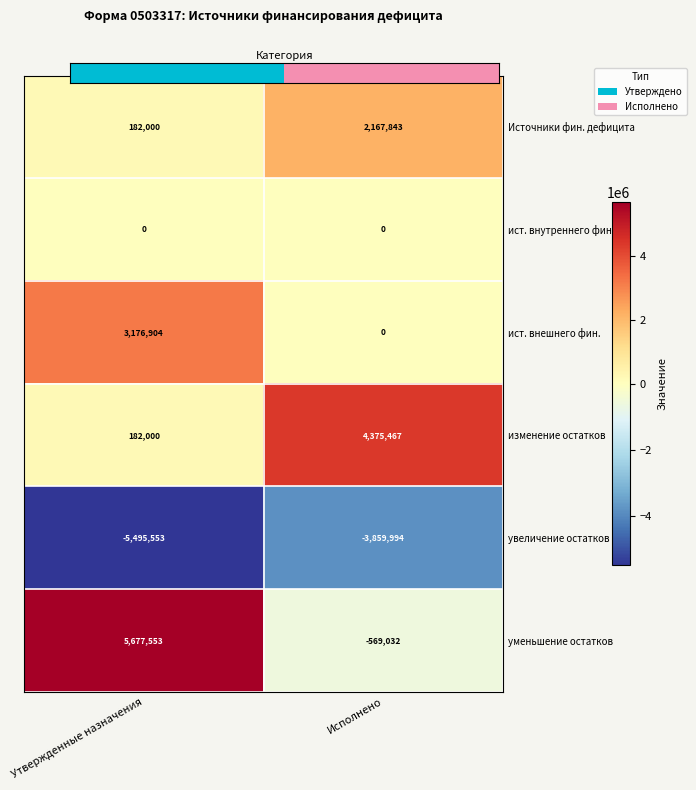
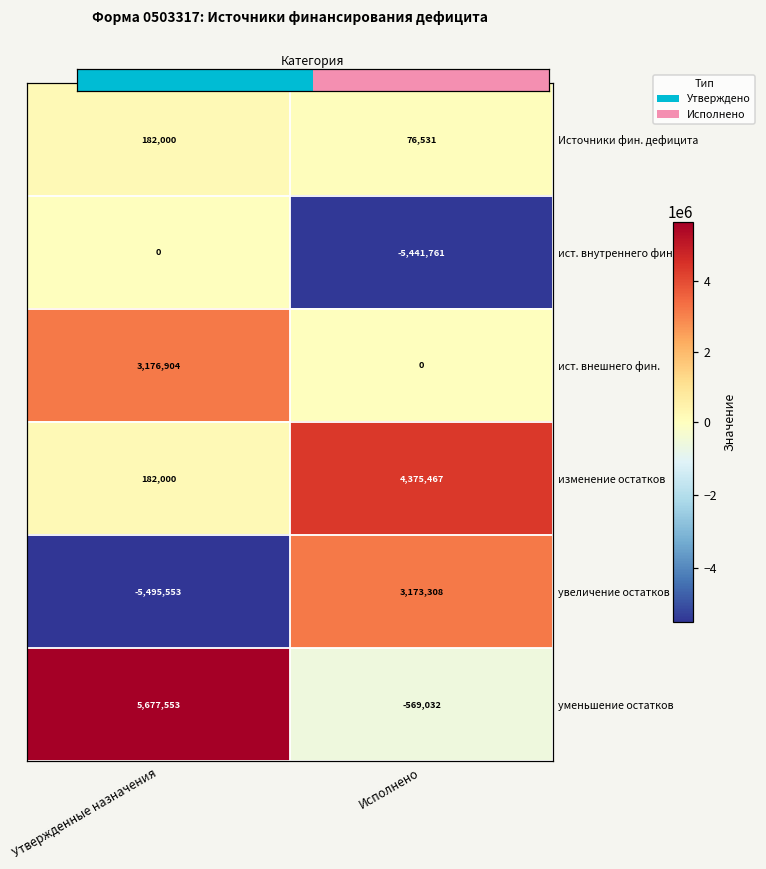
Форма 0503317: Источники финансирования дефицита, Источники фин. дефицита, Исполнено: 2,167,843 -> 76,531
Форма 0503317: Источники финансирования дефицита, ист. внутреннего фин., Исполнено: 0 -> -5,441,761
Форма 0503317: Источники финансирования дефицита, увеличение остатков, Исполнено: -3,859,994 -> 3,173,308
